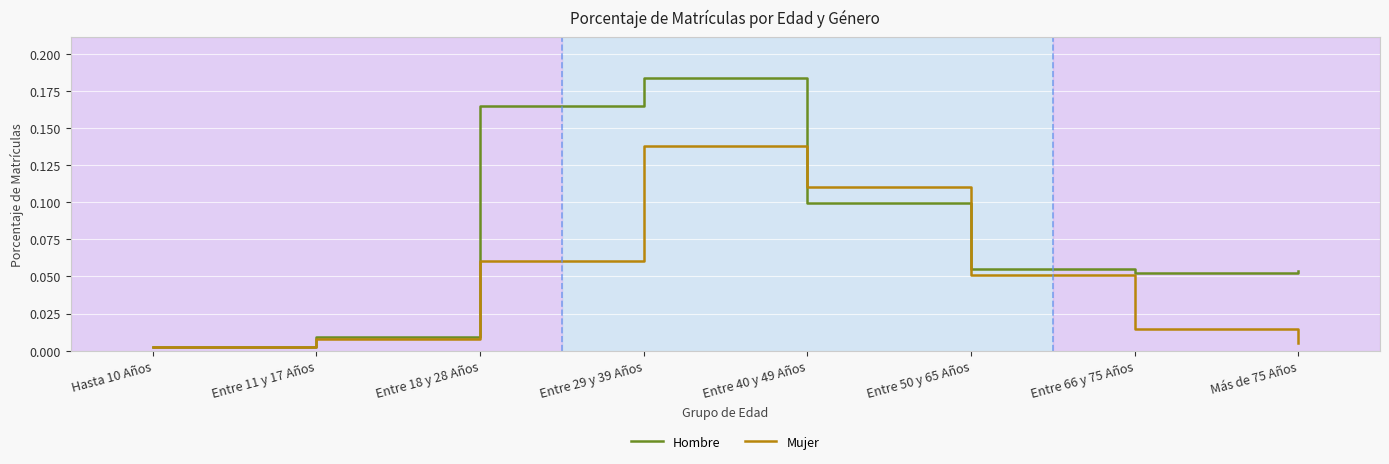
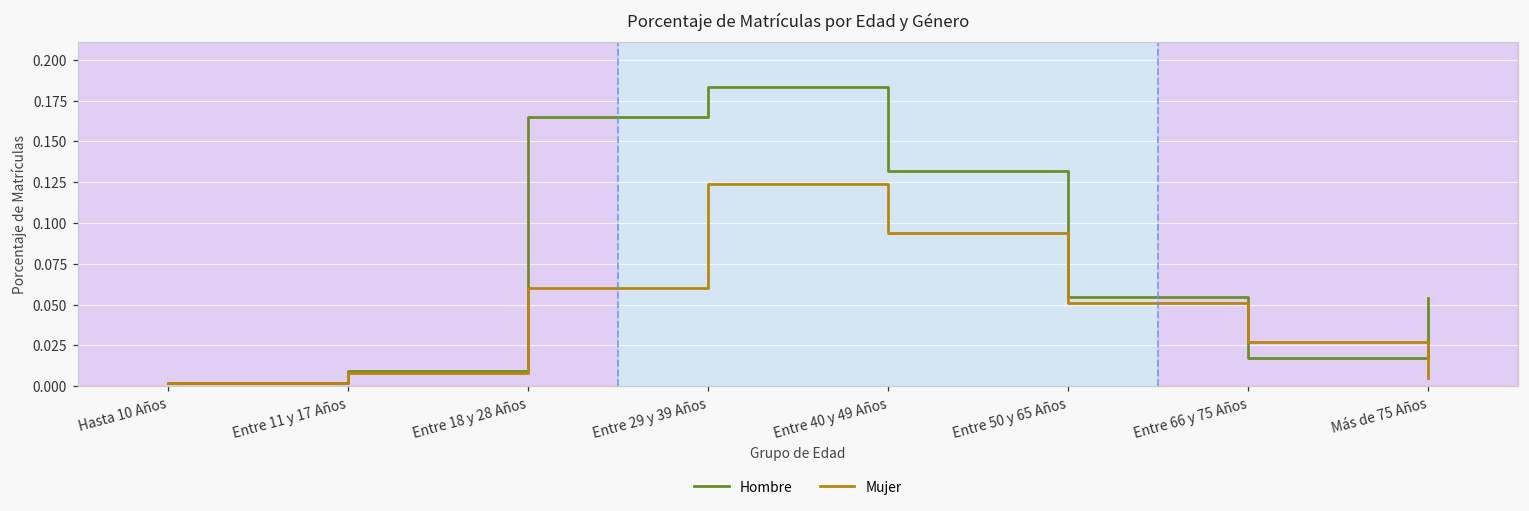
Mujer, Entre 29 y 39 Años: 0.138 -> 0.124
Hombre, Entre 40 y 49 Años: 0.100 -> 0.132
Mujer, Entre 40 y 49 Años: 0.110 -> 0.094
Hombre, Entre 66 y 75 Años: 0.052 -> 0.018
Mujer, Entre 66 y 75 Años: 0.014 -> 0.027
